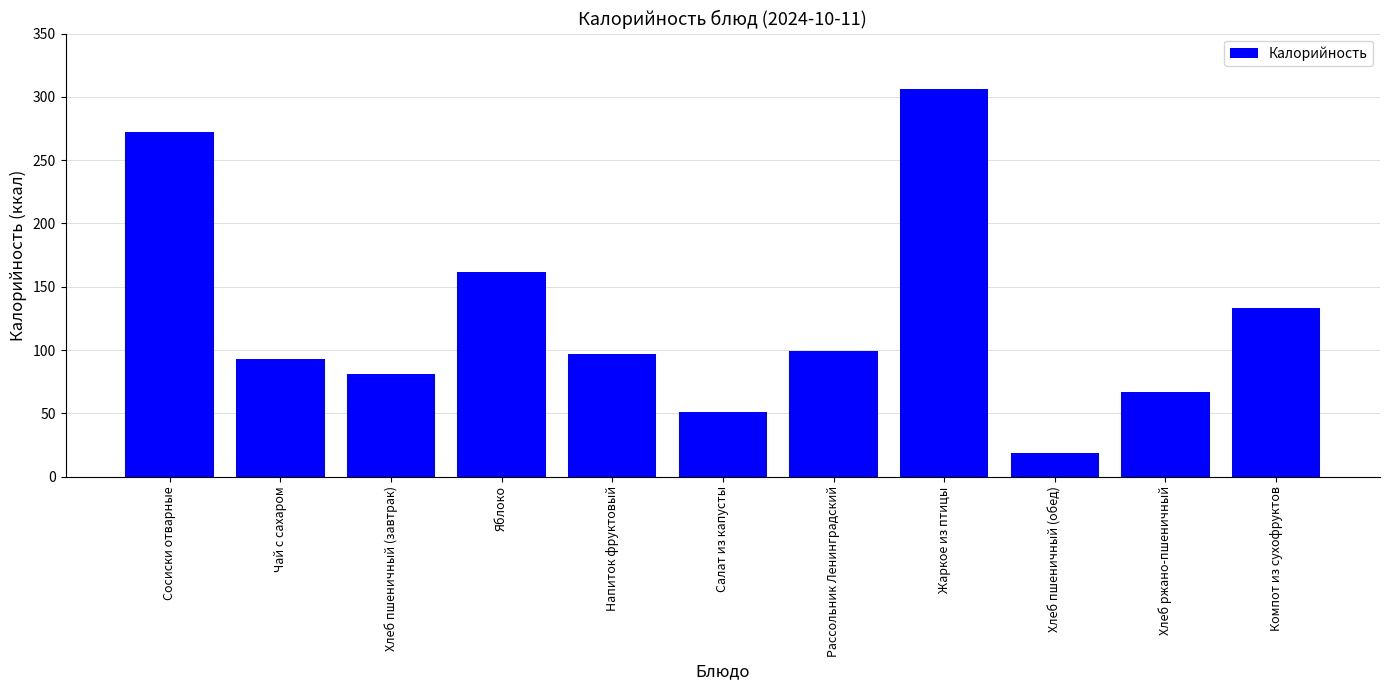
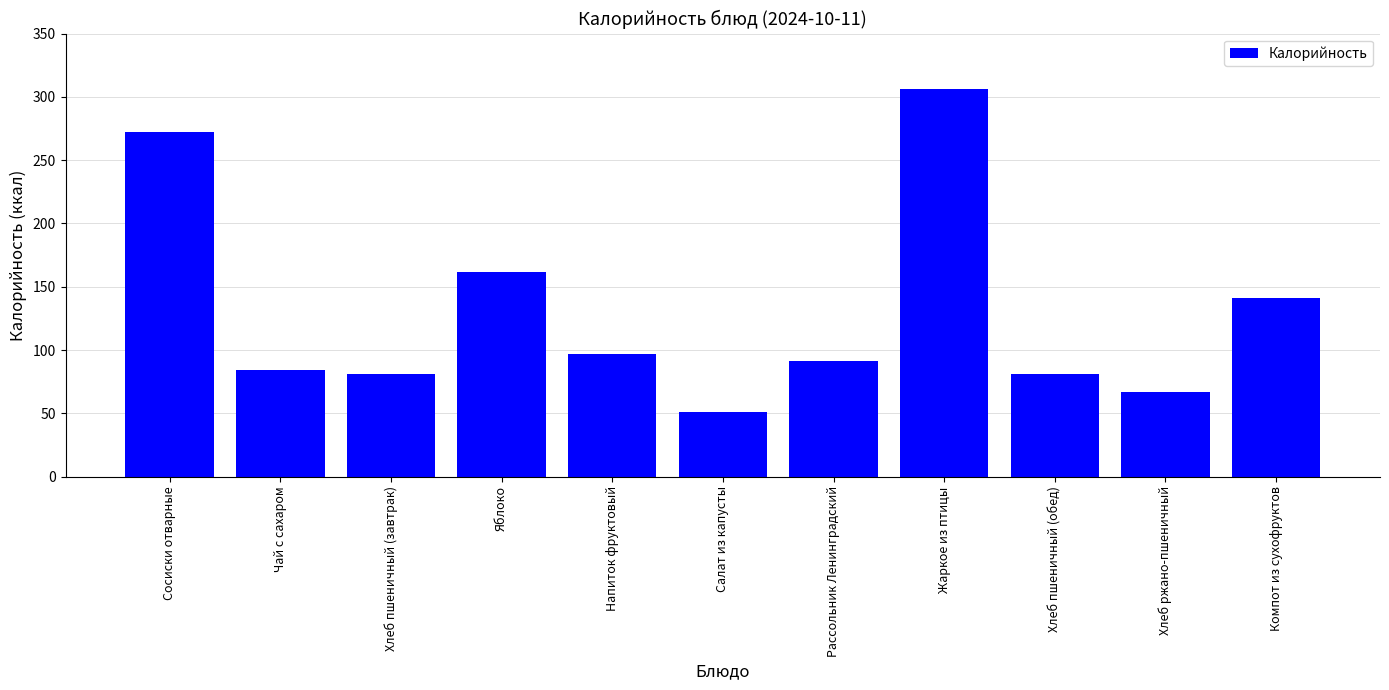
Чай с сахаром: 93 -> 84
Рассольник Ленинградский: 99 -> 91
Хлеб пшеничный (обед): 19 -> 81
Компот из сухофруктов: 133 -> 141
